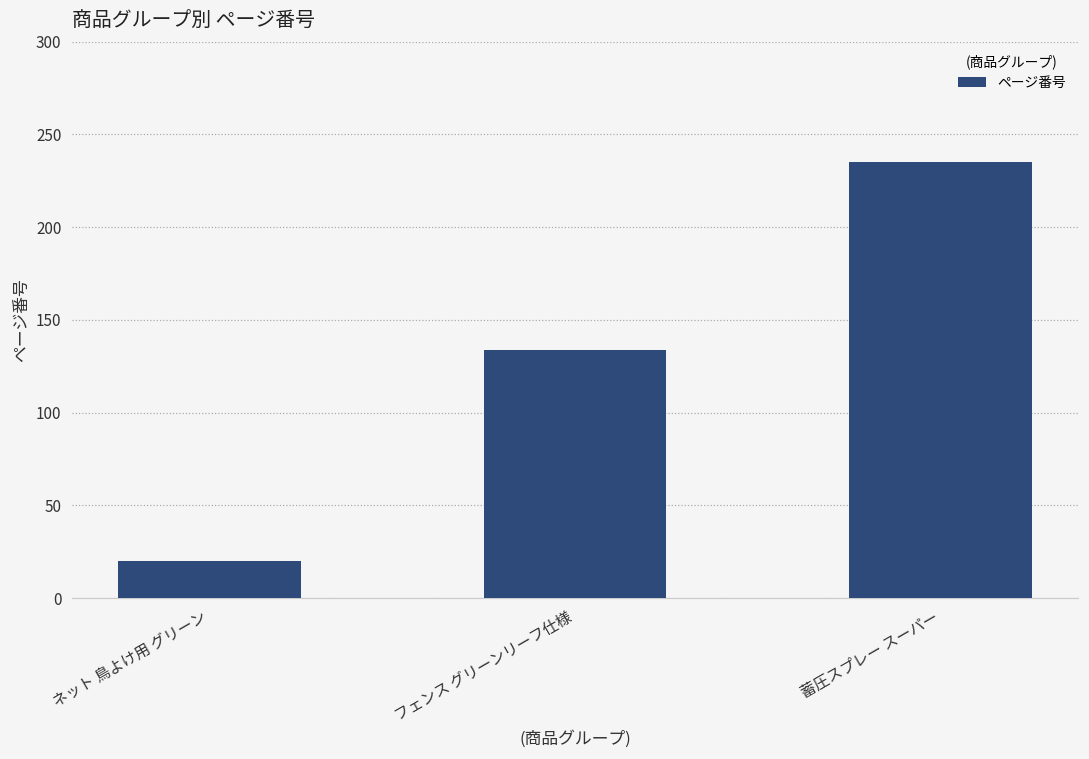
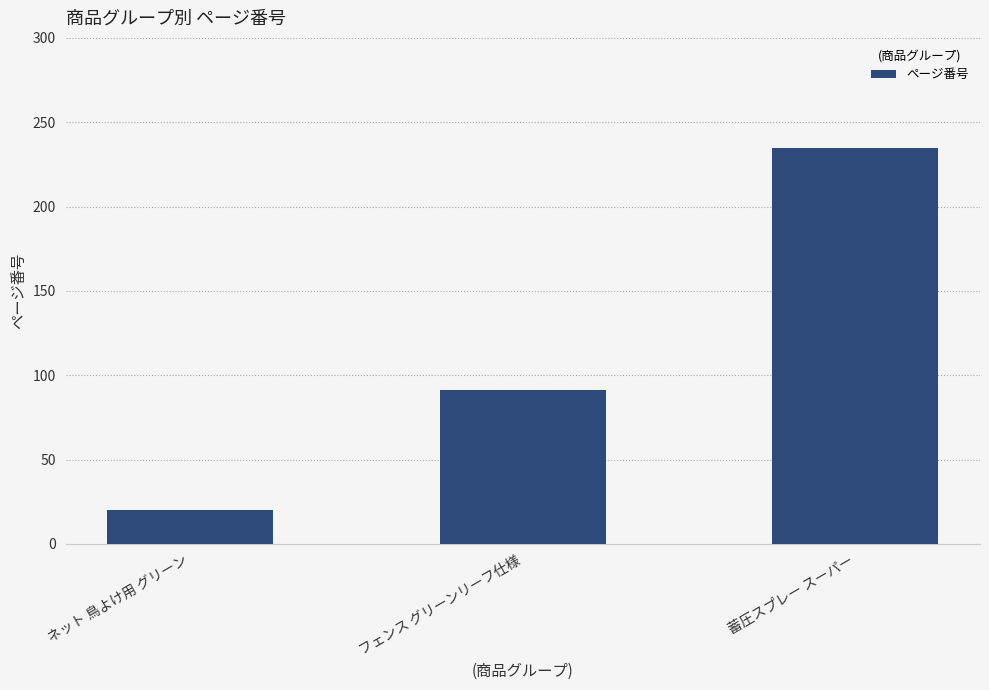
フェンス グリーンリーフ仕様: 134 -> 91
